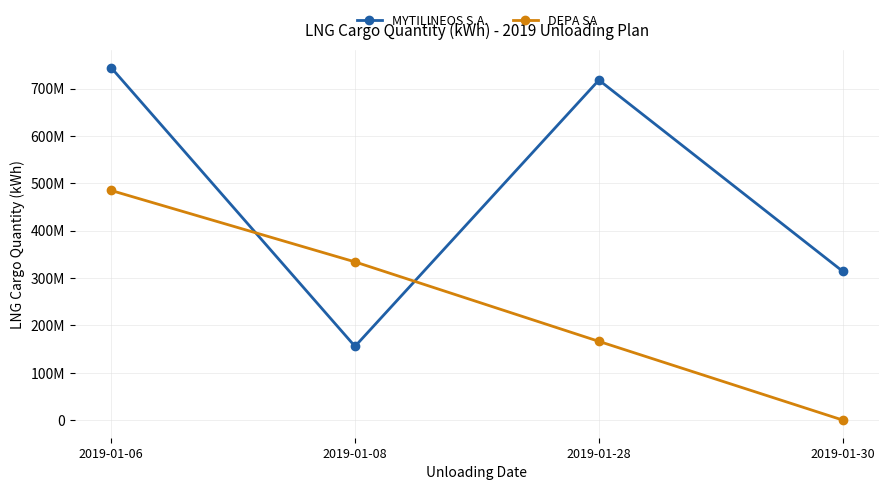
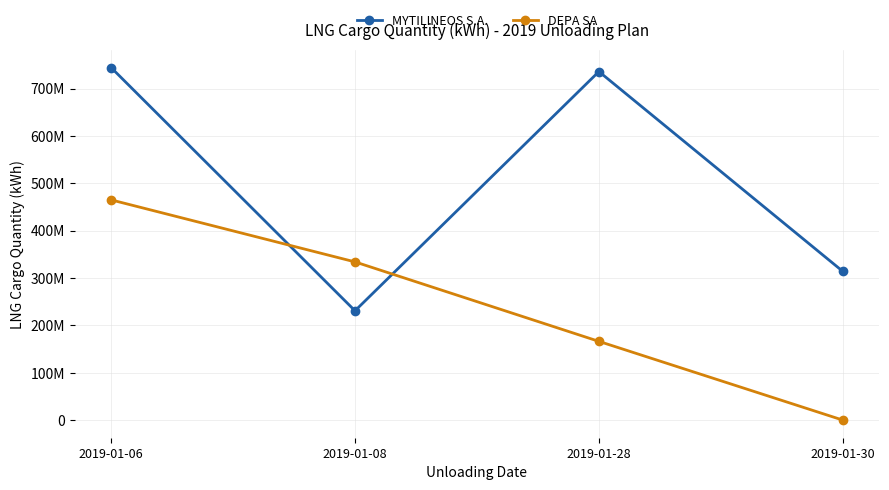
DEPA SA, 2019-01-06: 480000000 -> 470000000
MYTILINEOS S.A., 2019-01-08: 160000000 -> 230000000
MYTILINEOS S.A., 2019-01-28: 720000000 -> 740000000
